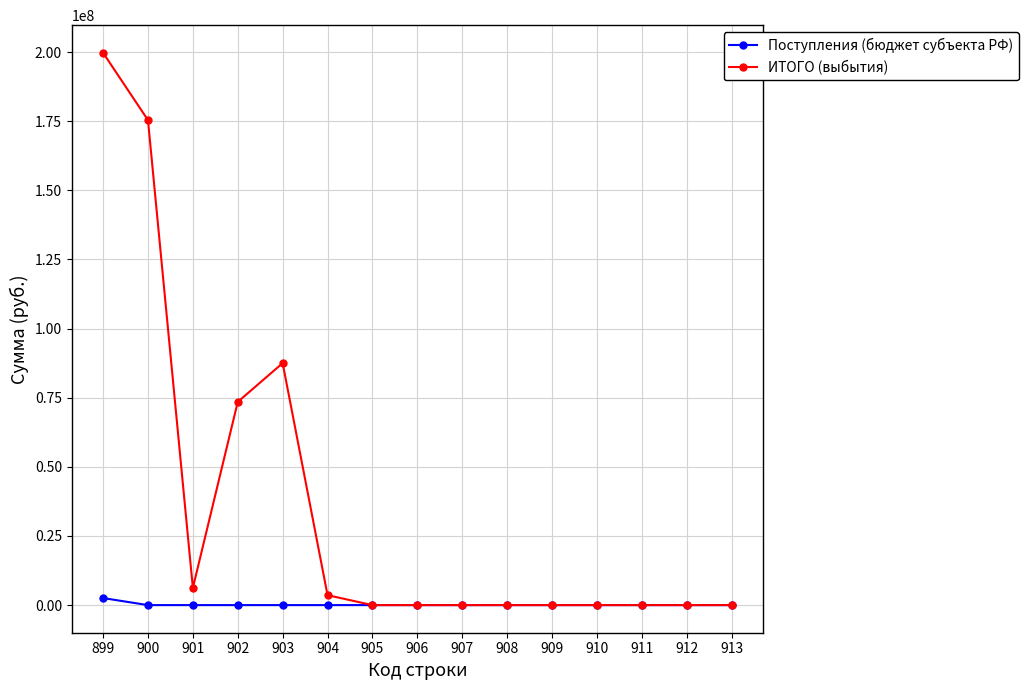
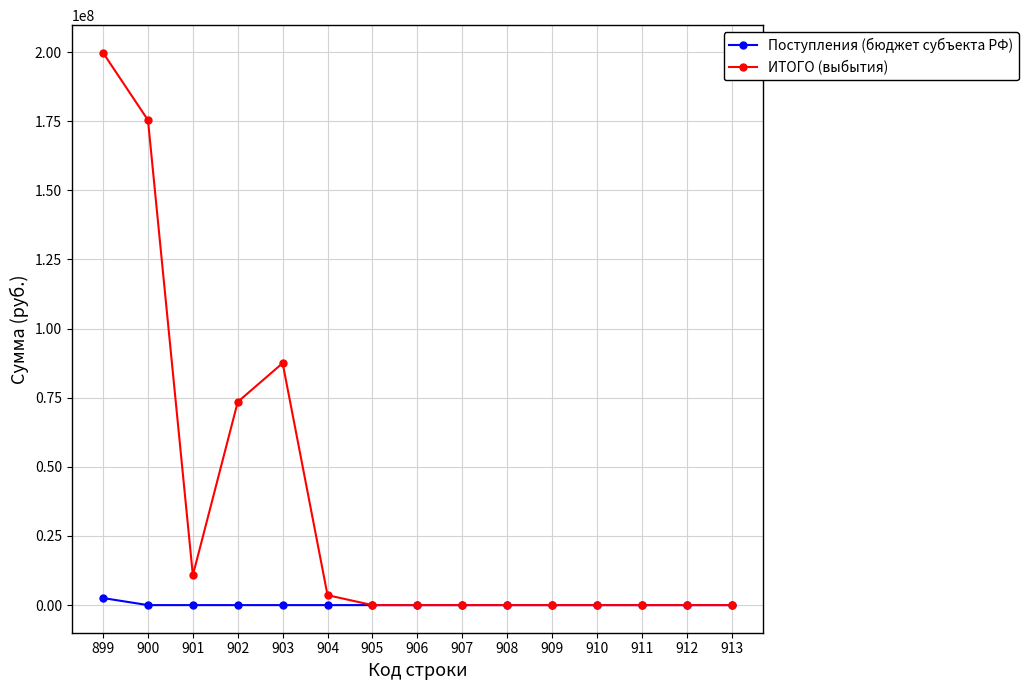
ИТОГО (выбытия), 901: 6000000 -> 11000000
